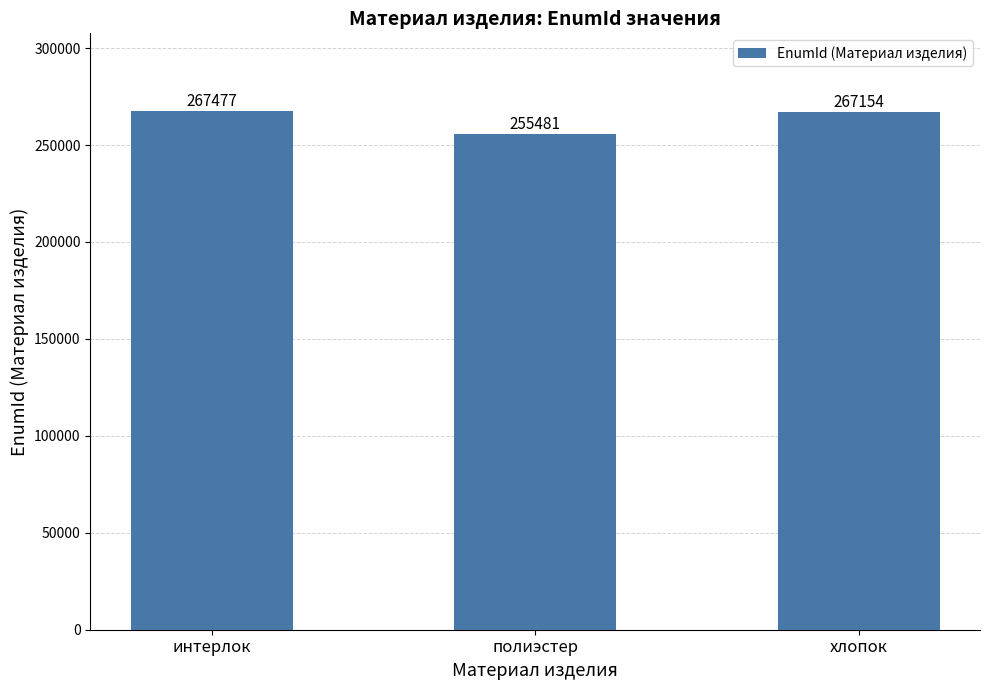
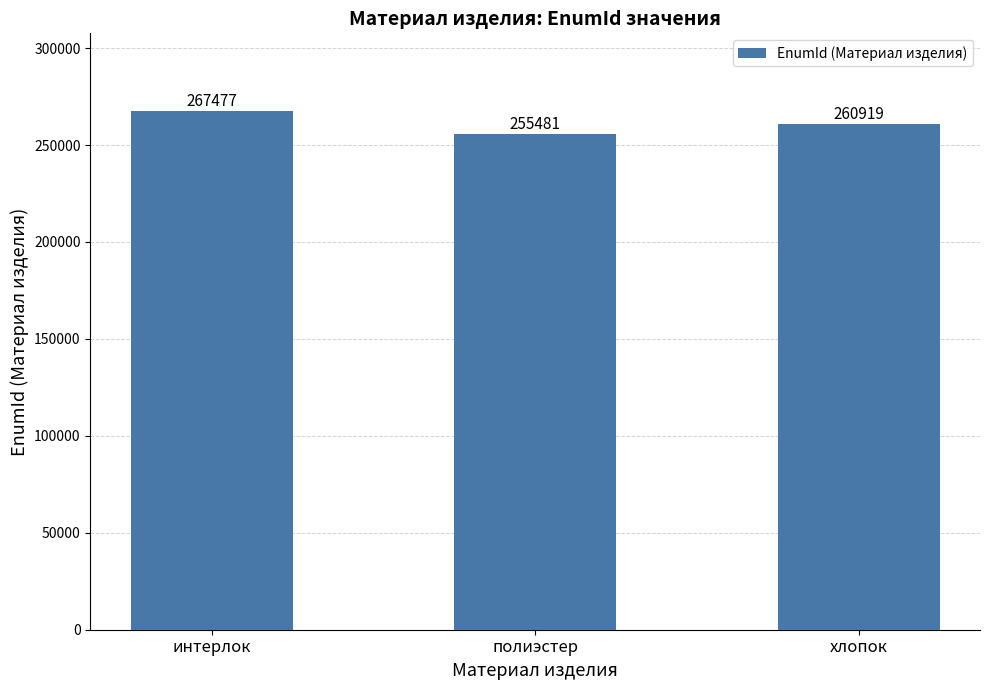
хлопок: 267154 -> 260919
